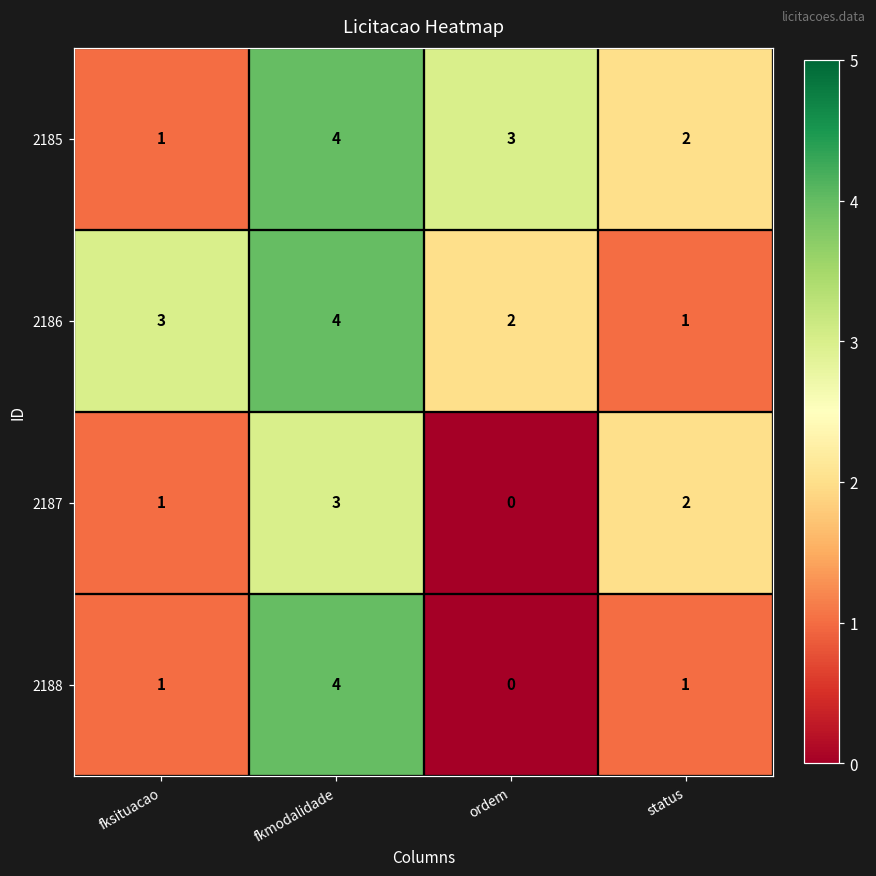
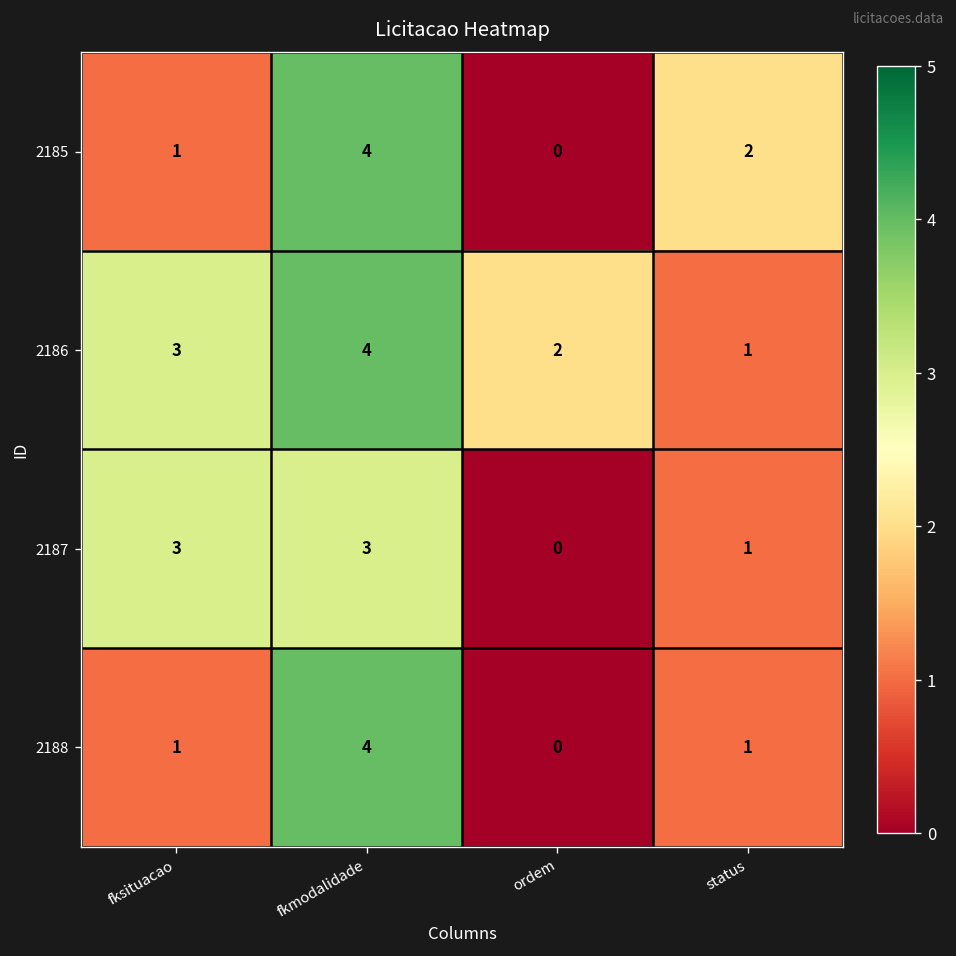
2185, ordem: 3 -> 0
2187, fksituacao: 1 -> 3
2187, status: 2 -> 1
